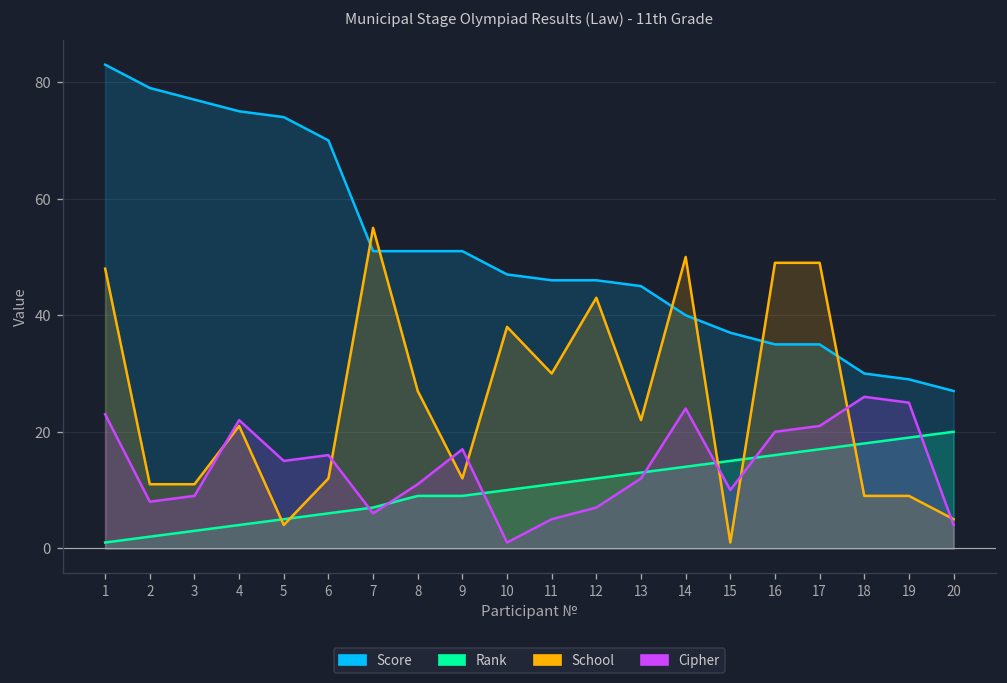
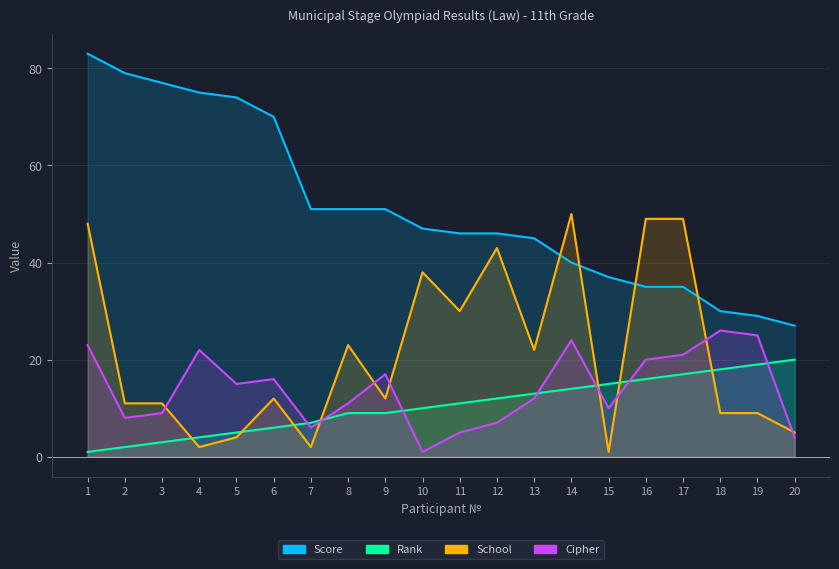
School, 4: 21 -> 2
School, 7: 55 -> 2
School, 8: 27 -> 23
